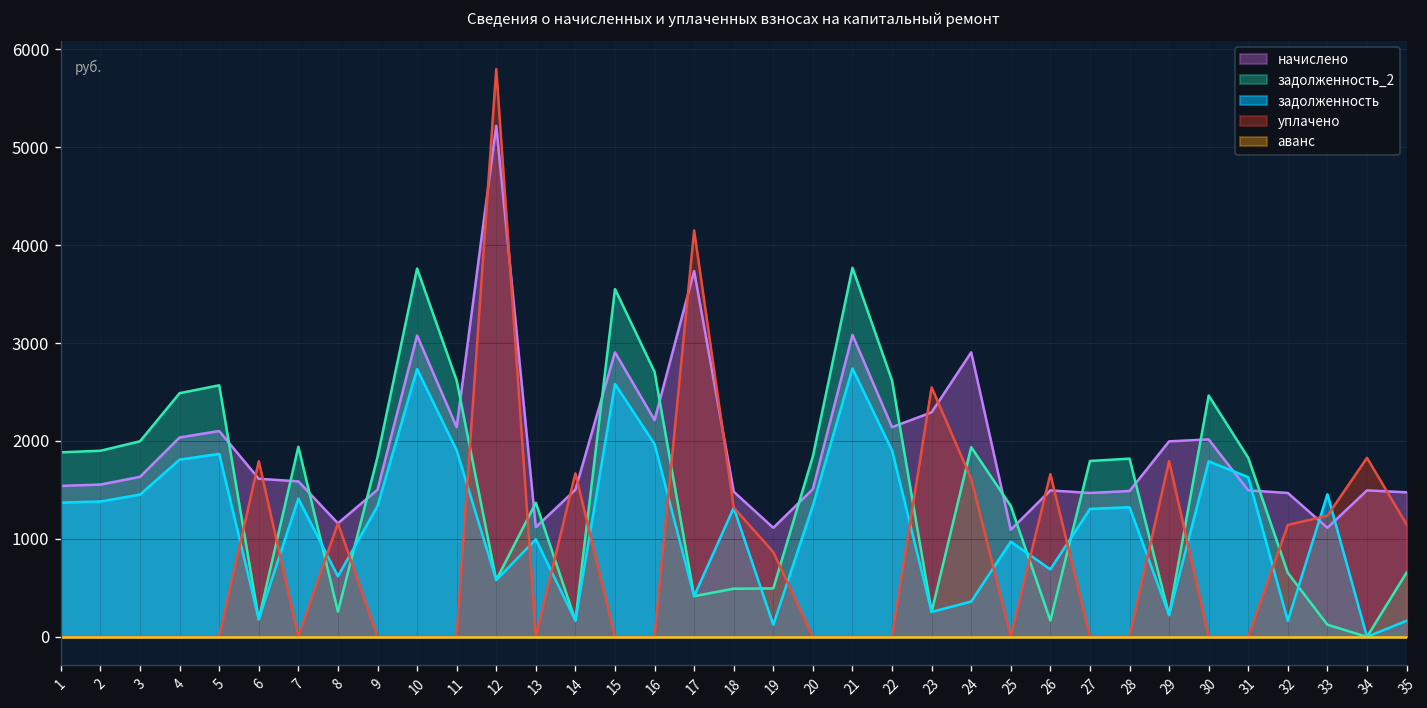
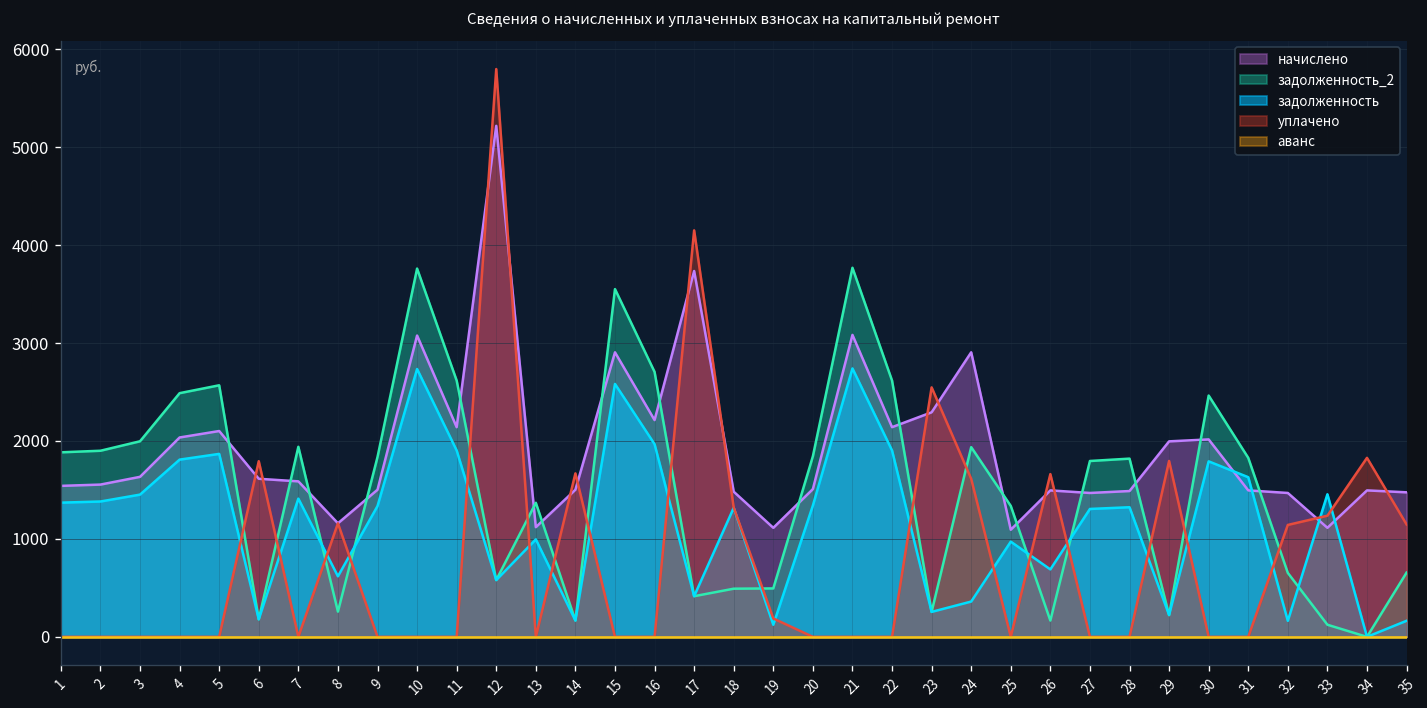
уплачено, 19: 900 -> 200
